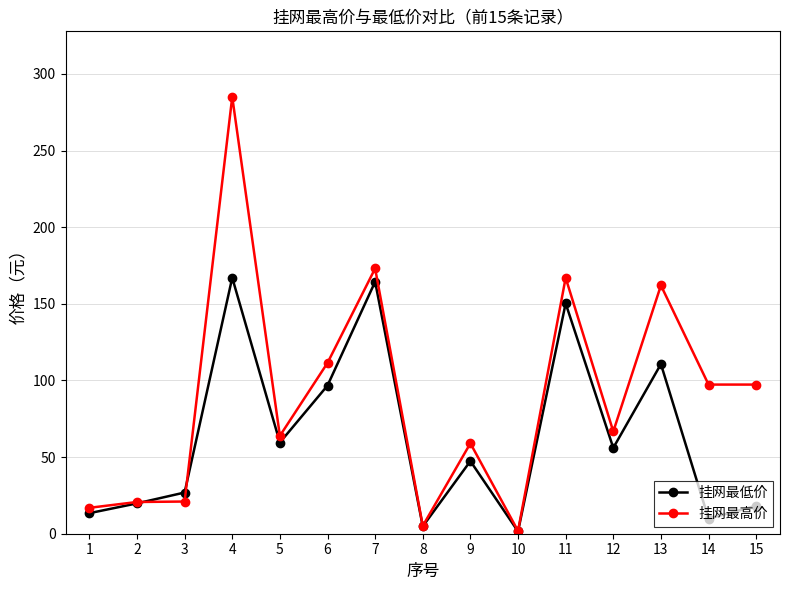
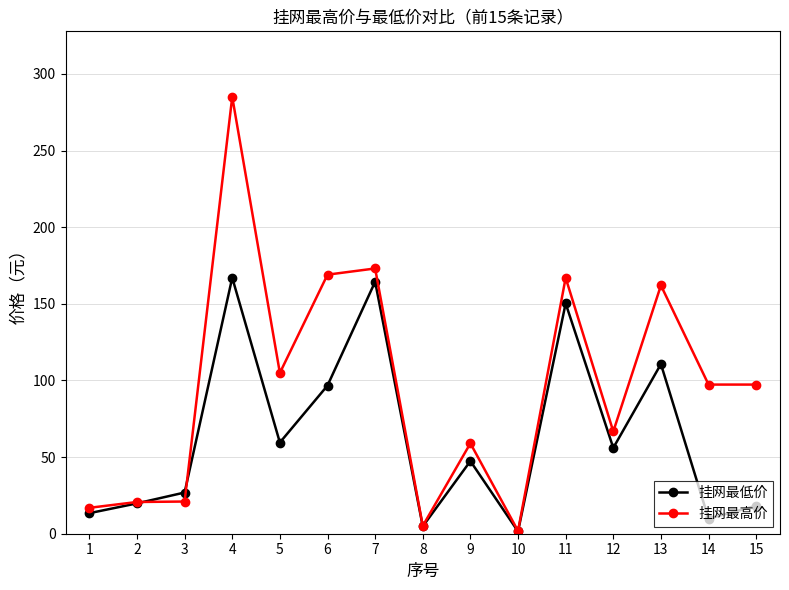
挂网最高价, 5: 64 -> 105
挂网最高价, 6: 111 -> 169
